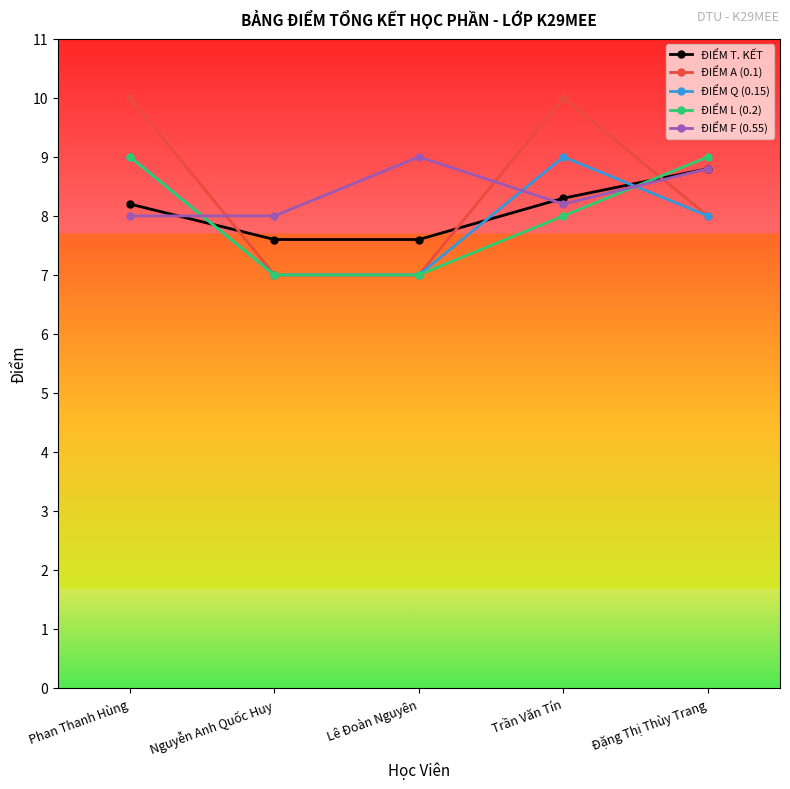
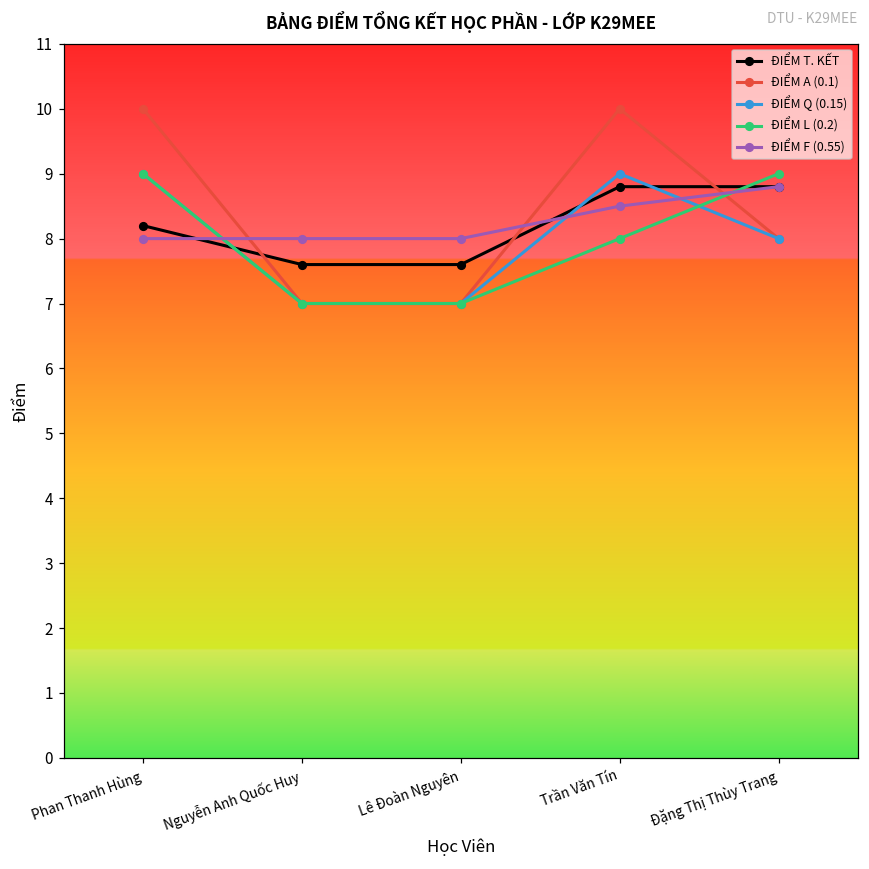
ĐIỂM F (0.55), Lê Đoàn Nguyên: 9 -> 8
ĐIỂM T. KẾT, Trần Văn Tín: 8.3 -> 8.8
ĐIỂM F (0.55), Trần Văn Tín: 8.2 -> 8.5
